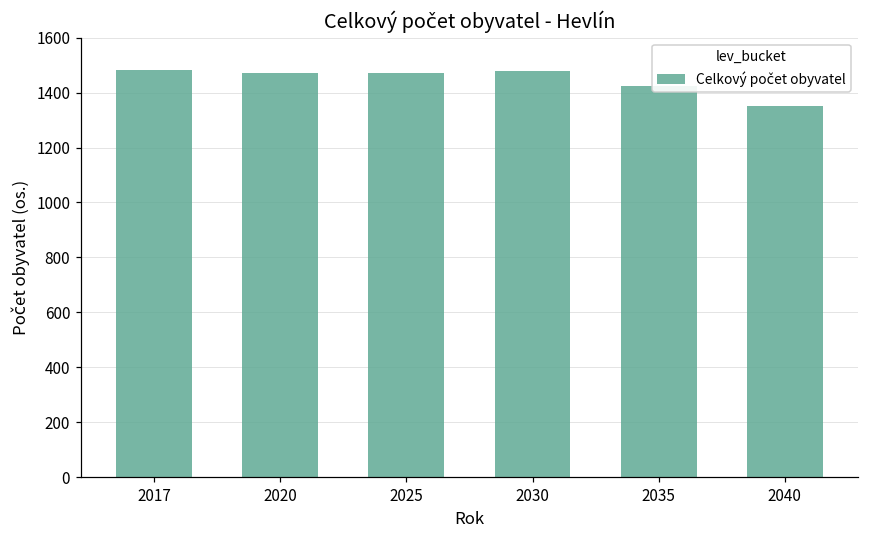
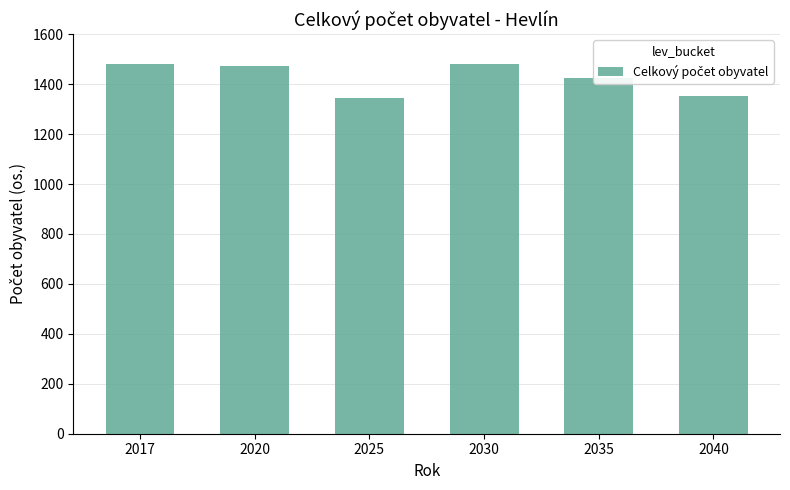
2025: 1470 -> 1340
